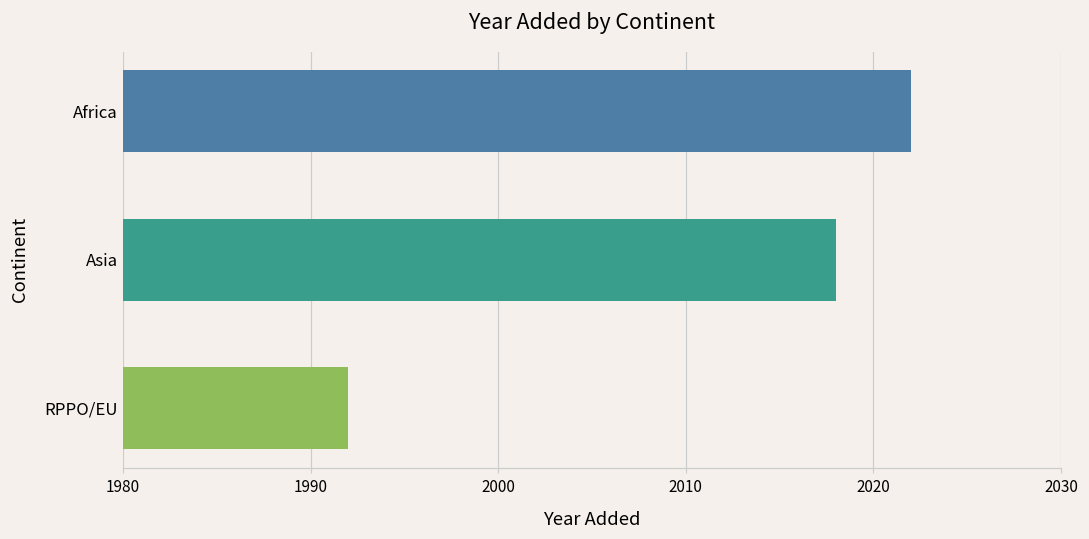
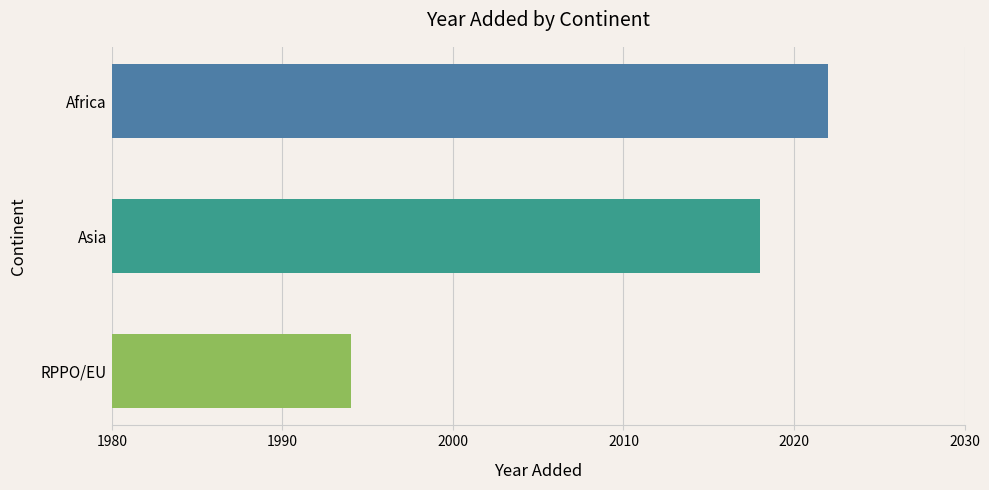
RPPO/EU: 1992 -> 1994
